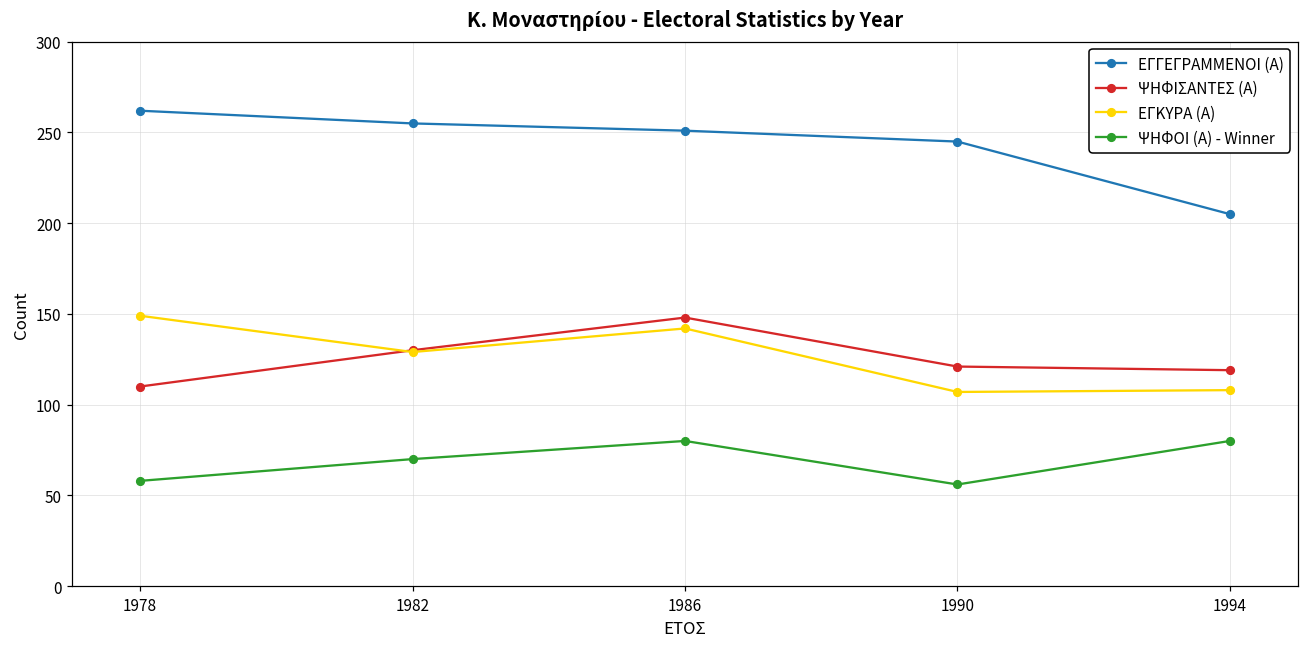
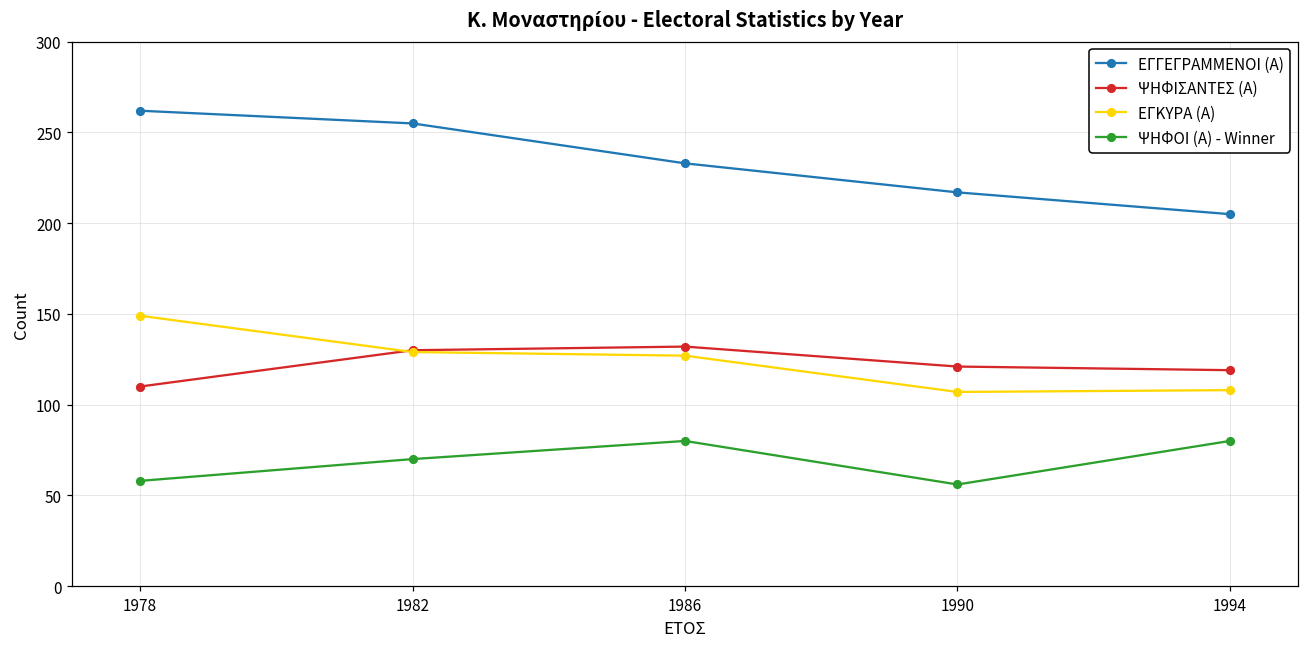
ΕΓΓΕΓΡΑΜΜΕΝΟΙ (Α), 1986: 251 -> 233
ΨΗΦΙΣΑΝΤΕΣ (Α), 1986: 148 -> 132
ΕΓΚΥΡΑ (Α), 1986: 142 -> 127
ΕΓΓΕΓΡΑΜΜΕΝΟΙ (Α), 1990: 245 -> 217
